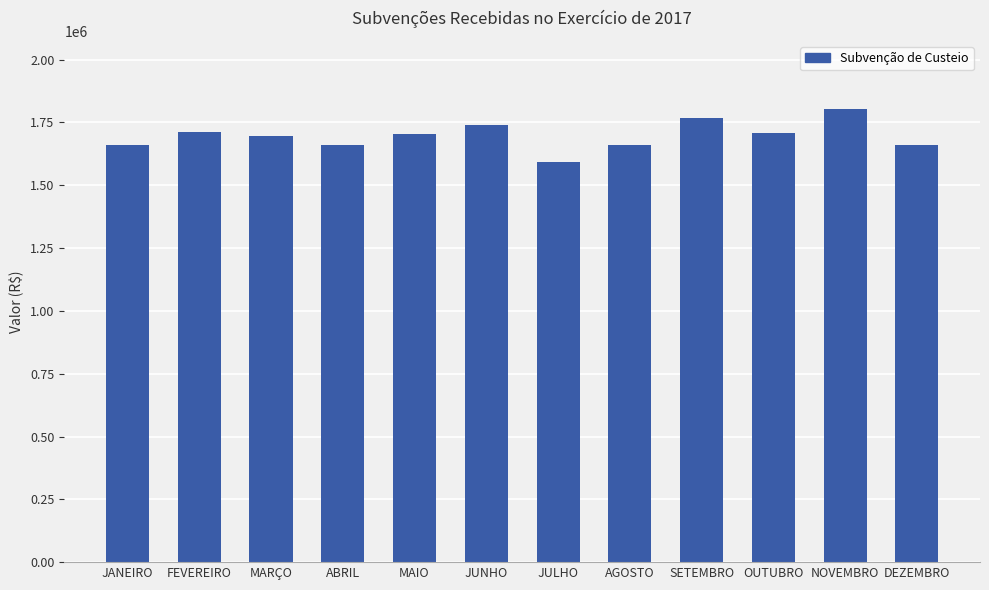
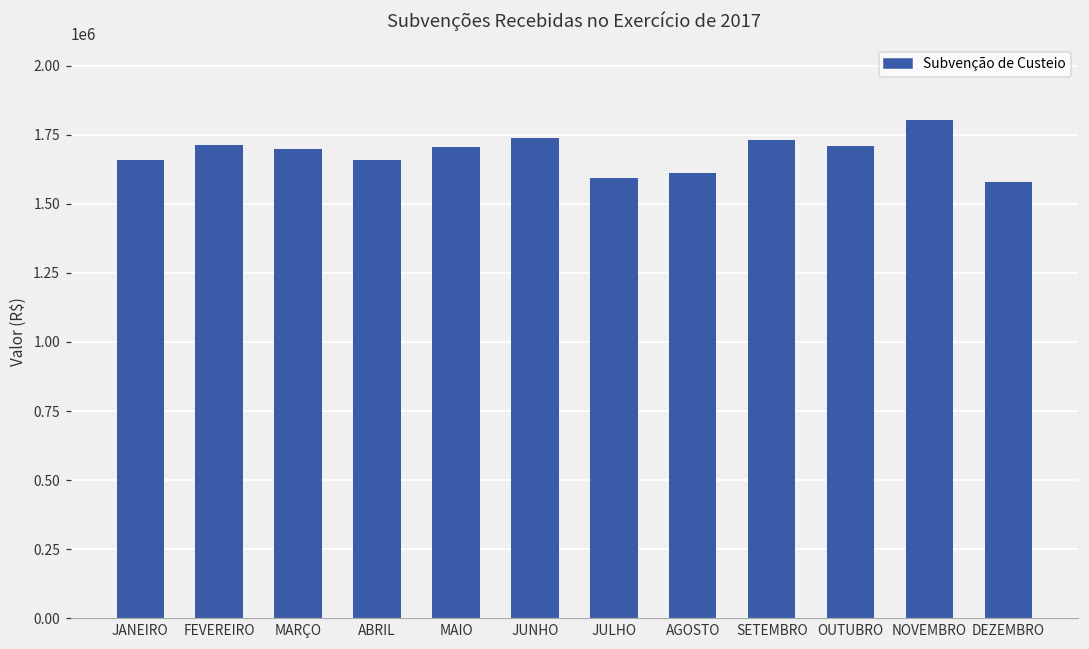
AGOSTO: 1660000 -> 1610000
SETEMBRO: 1770000 -> 1730000
DEZEMBRO: 1660000 -> 1580000
